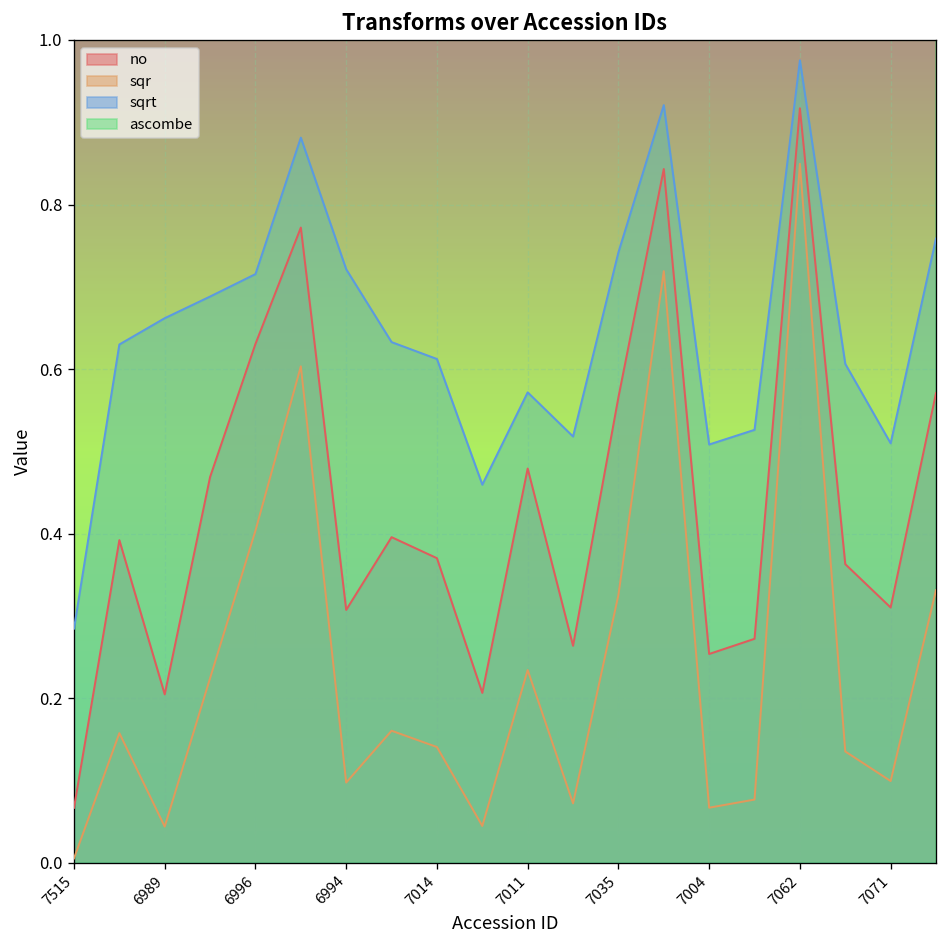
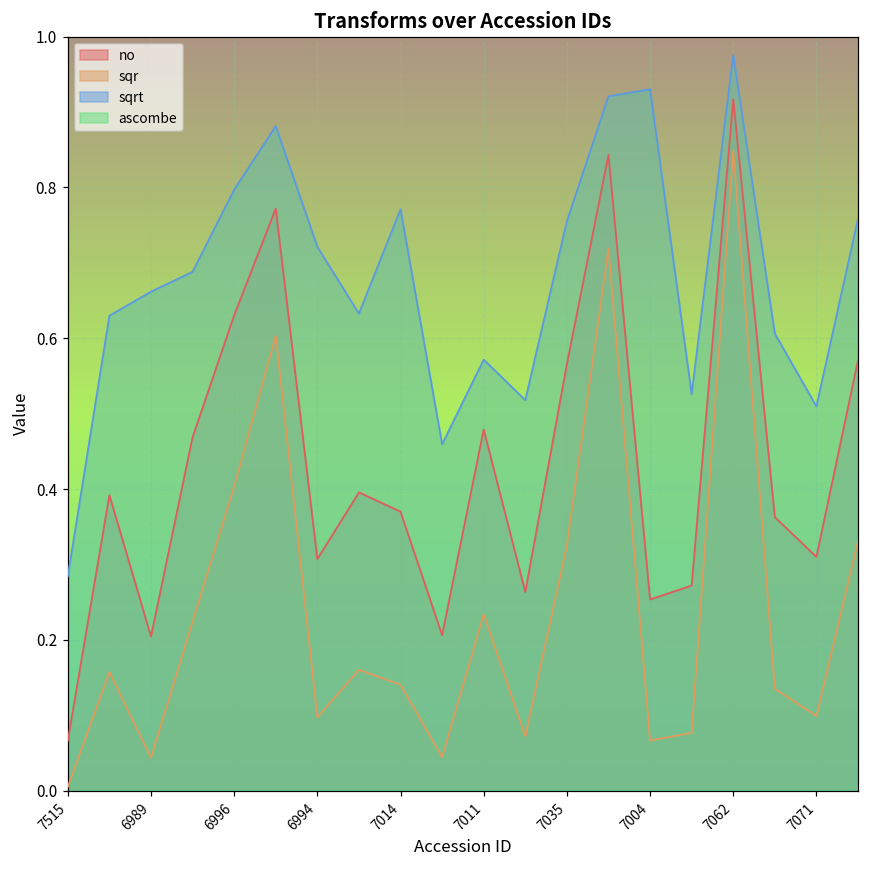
sqrt, 6996: 0.72 -> 0.80
sqrt, 7014: 0.61 -> 0.77
sqrt, 7035: 0.74 -> 0.76
sqrt, 7004: 0.51 -> 0.93
